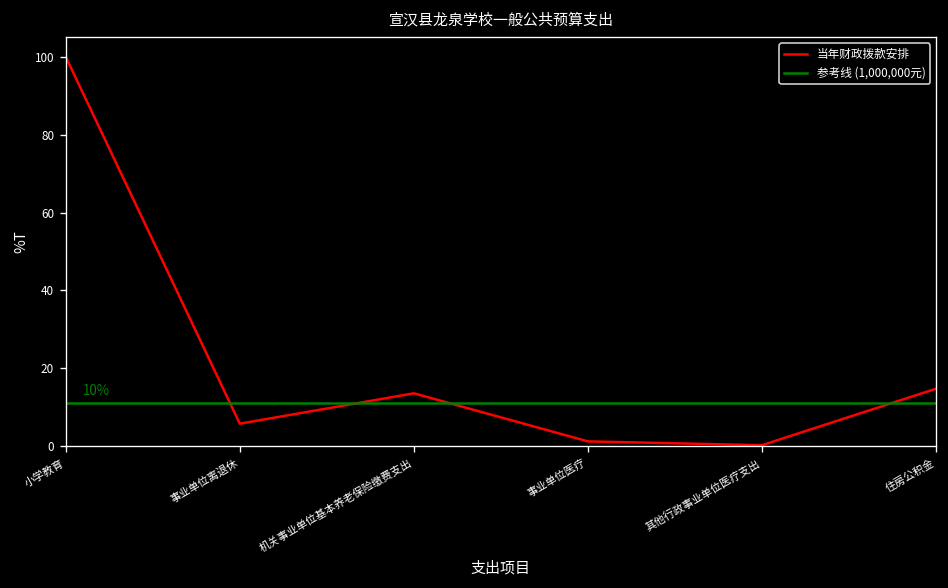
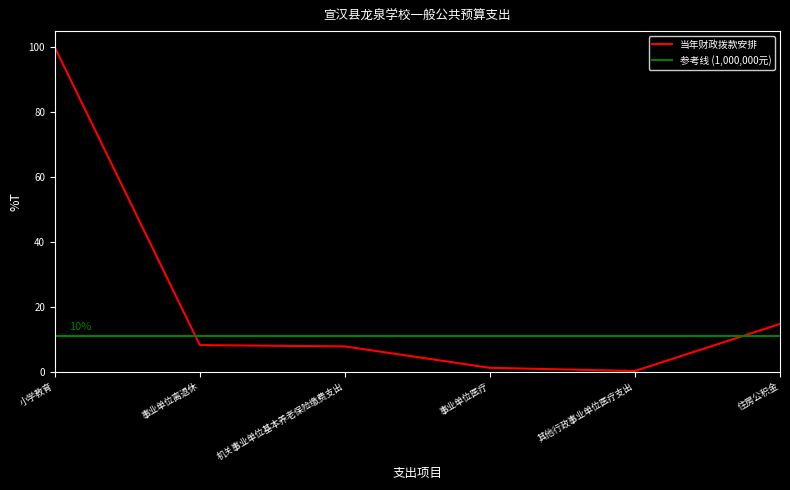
事业单位离退休: 6 -> 8
机关事业单位基本养老保险缴费支出: 14 -> 8
